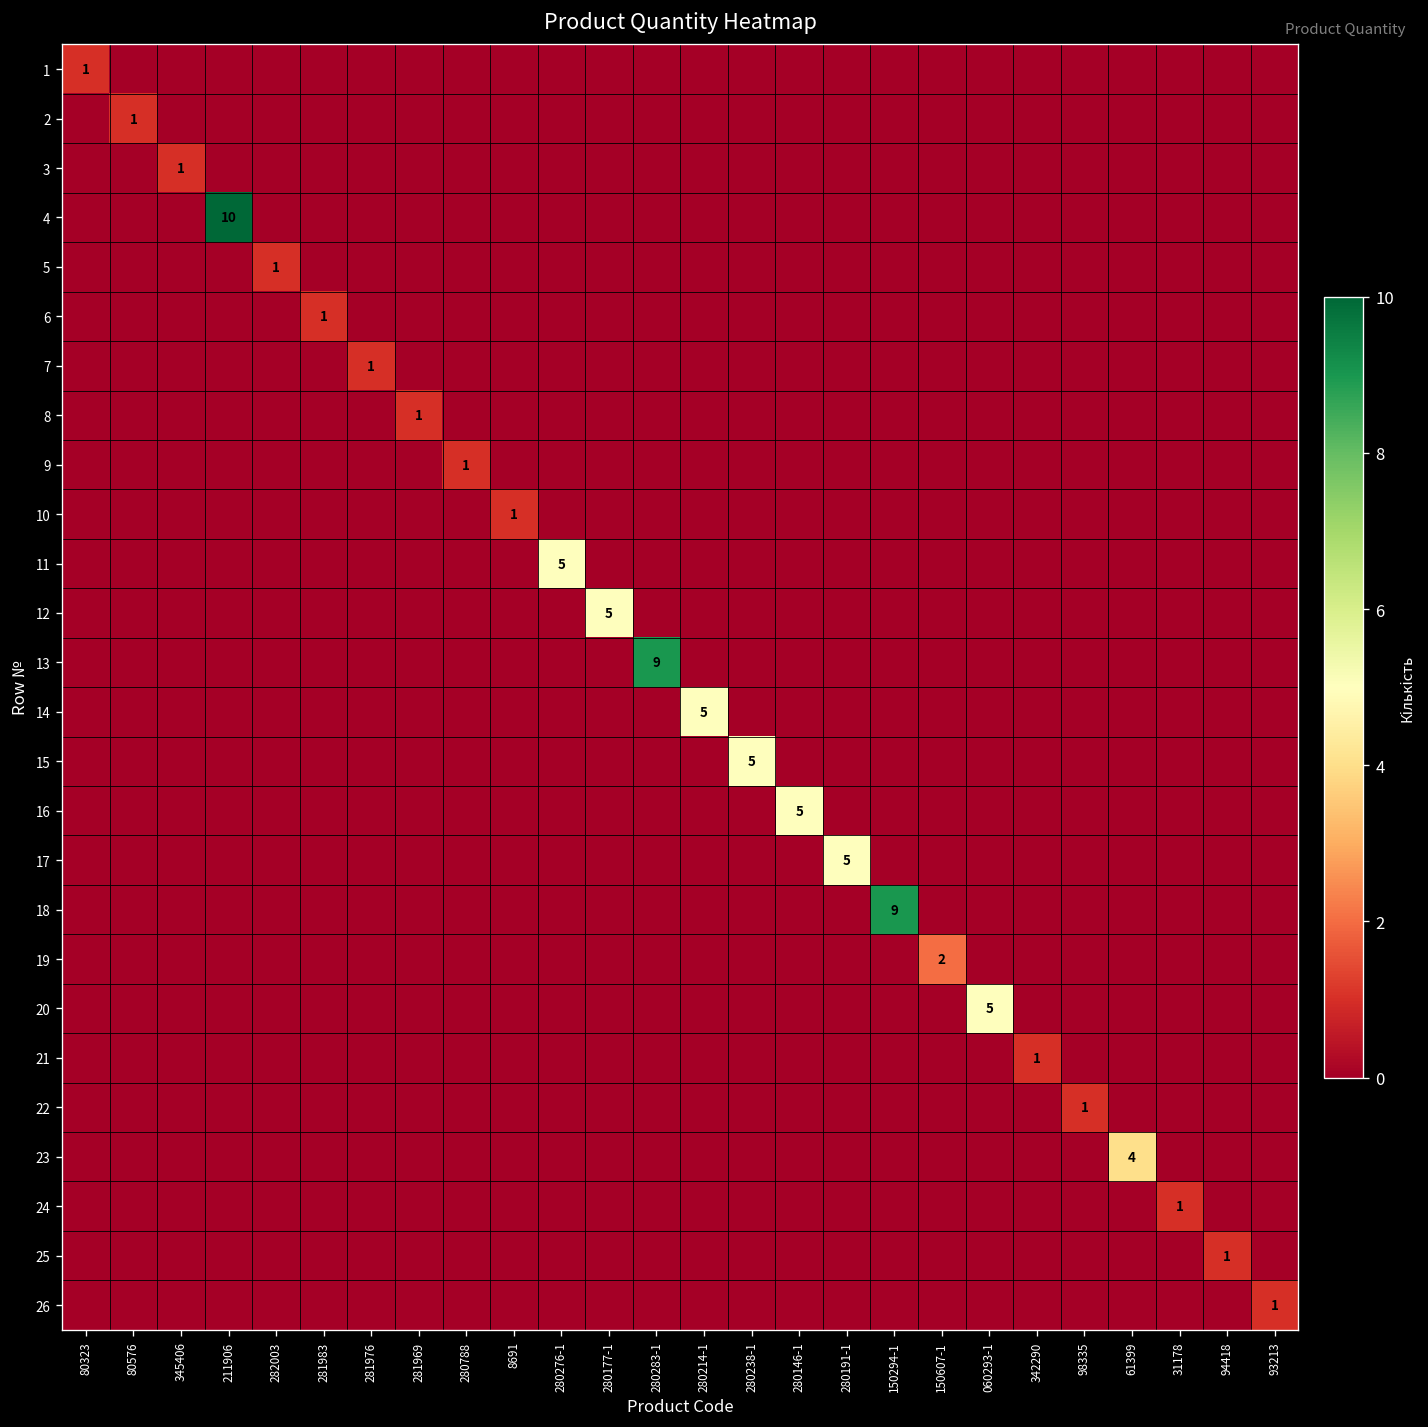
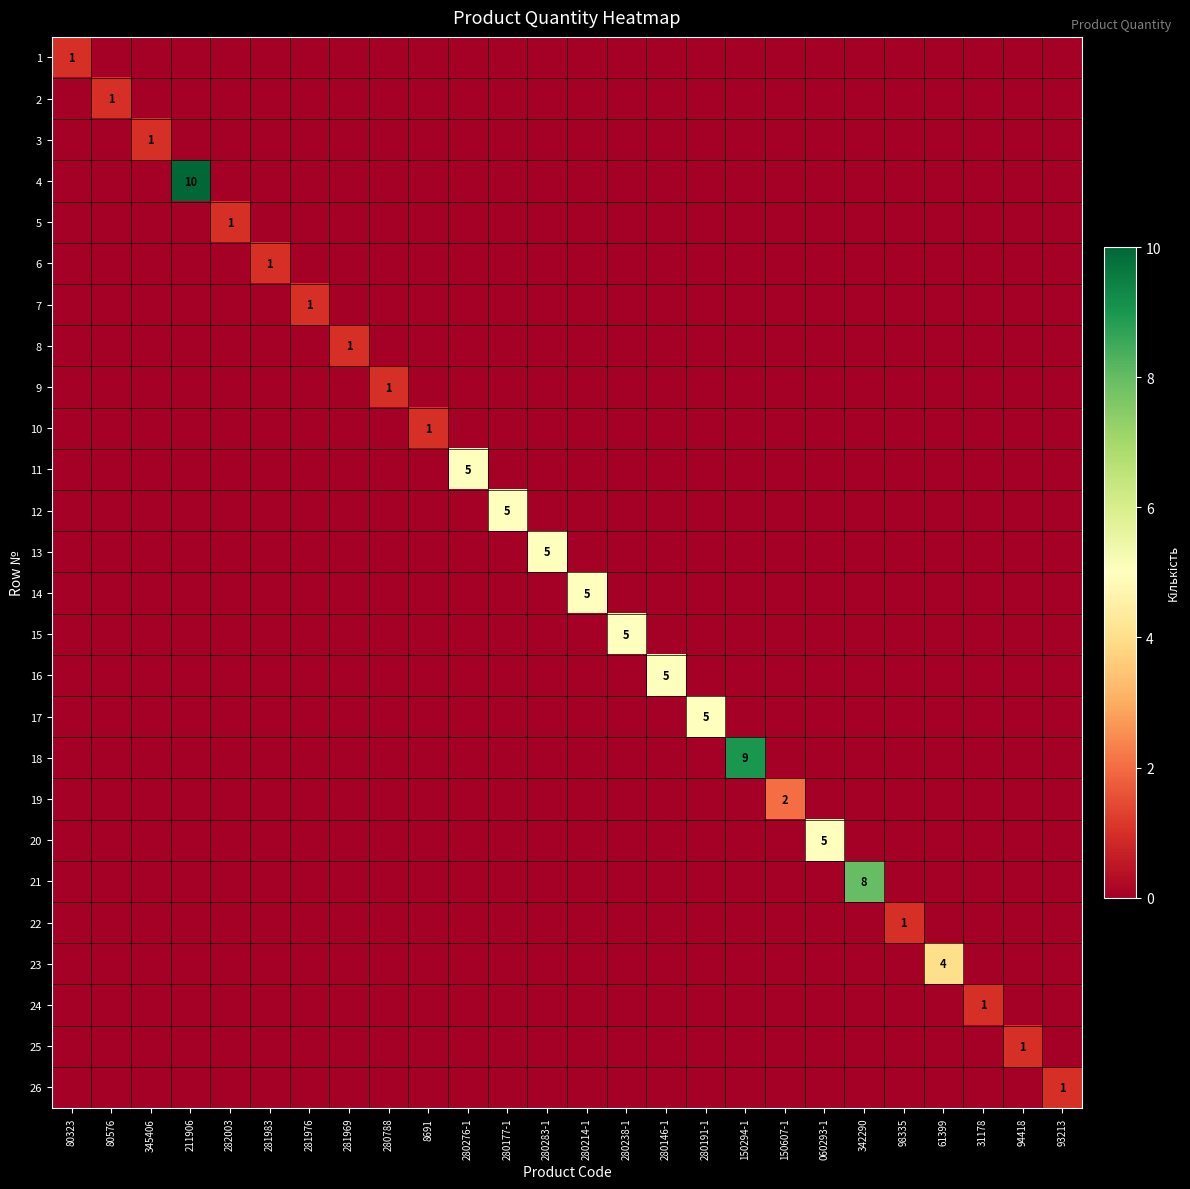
13, 280283-1: 9 -> 5
21, 342290: 1 -> 8
